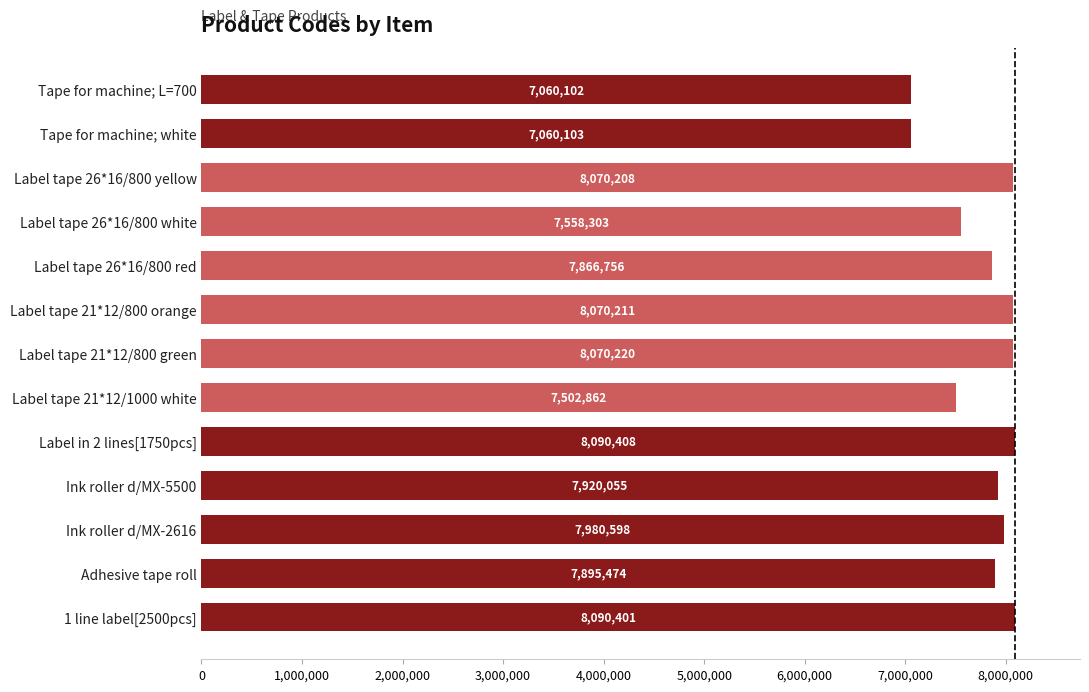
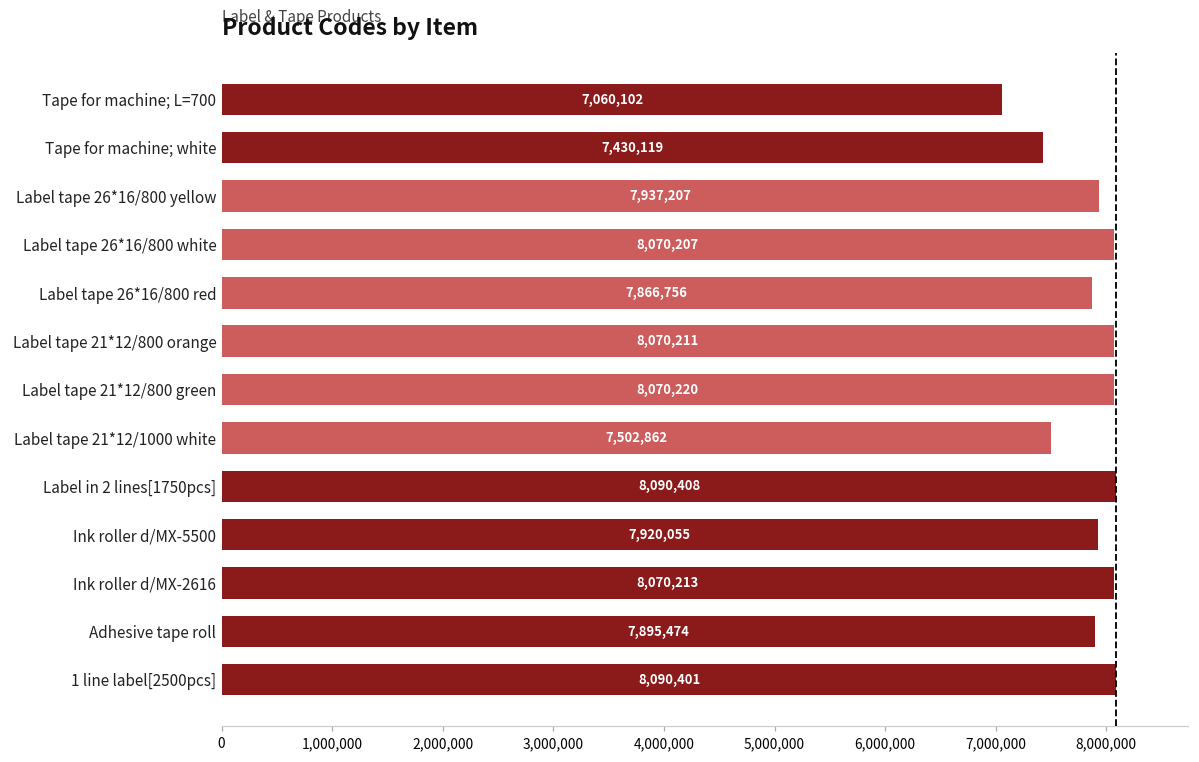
Tape for machine; white: 7,060,103 -> 7,430,119
Label tape 26*16/800 yellow: 8,070,208 -> 7,937,207
Label tape 26*16/800 white: 7,558,303 -> 8,070,207
Ink roller d/MX-2616: 7,980,598 -> 8,070,213
